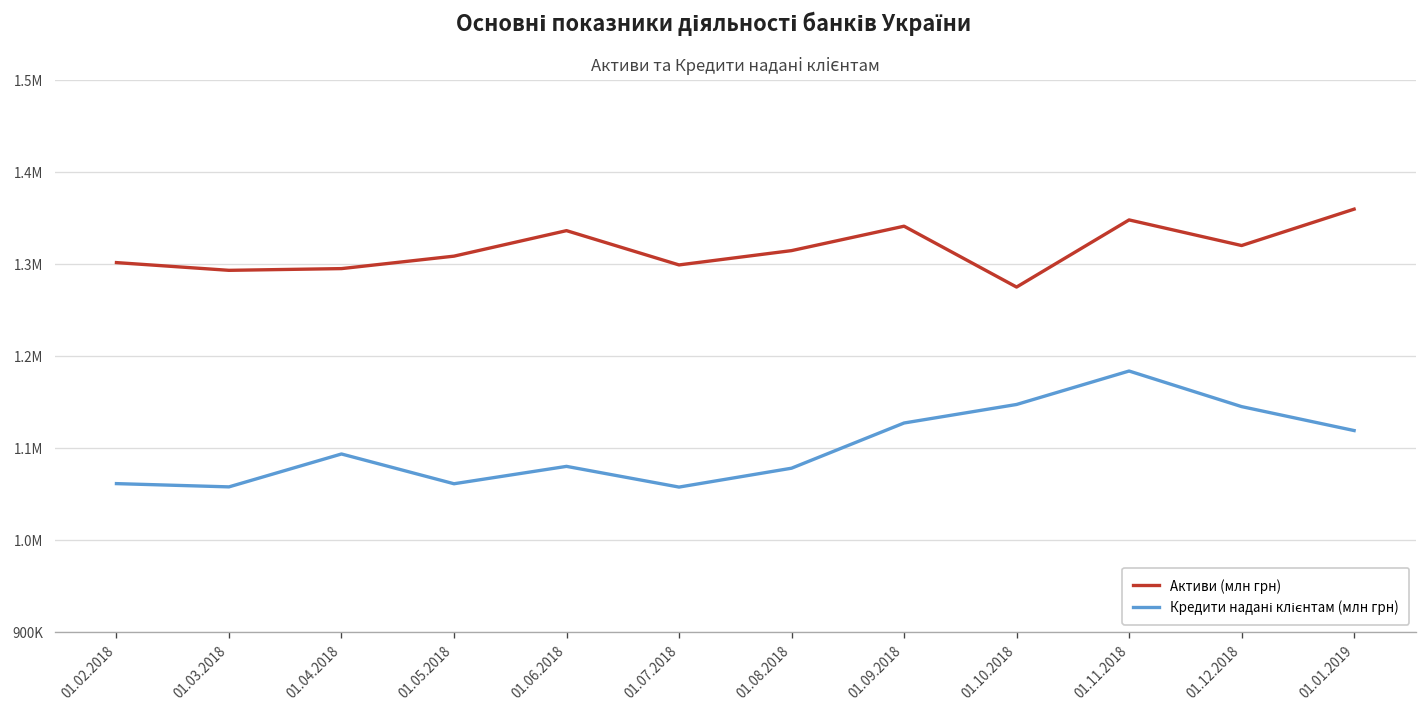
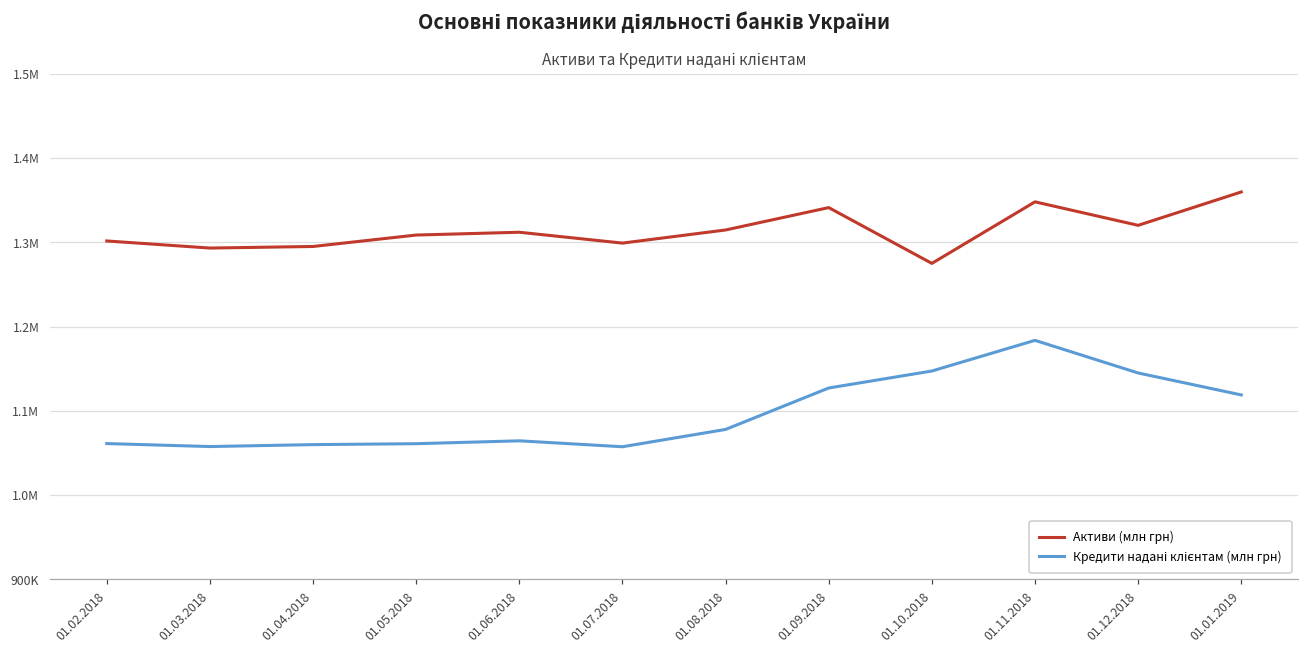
Кредити надані клієнтам (млн грн), 01.04.2018: 1090000 -> 1060000
Активи (млн грн), 01.06.2018: 1340000 -> 1310000
Кредити надані клієнтам (млн грн), 01.06.2018: 1080000 -> 1060000
